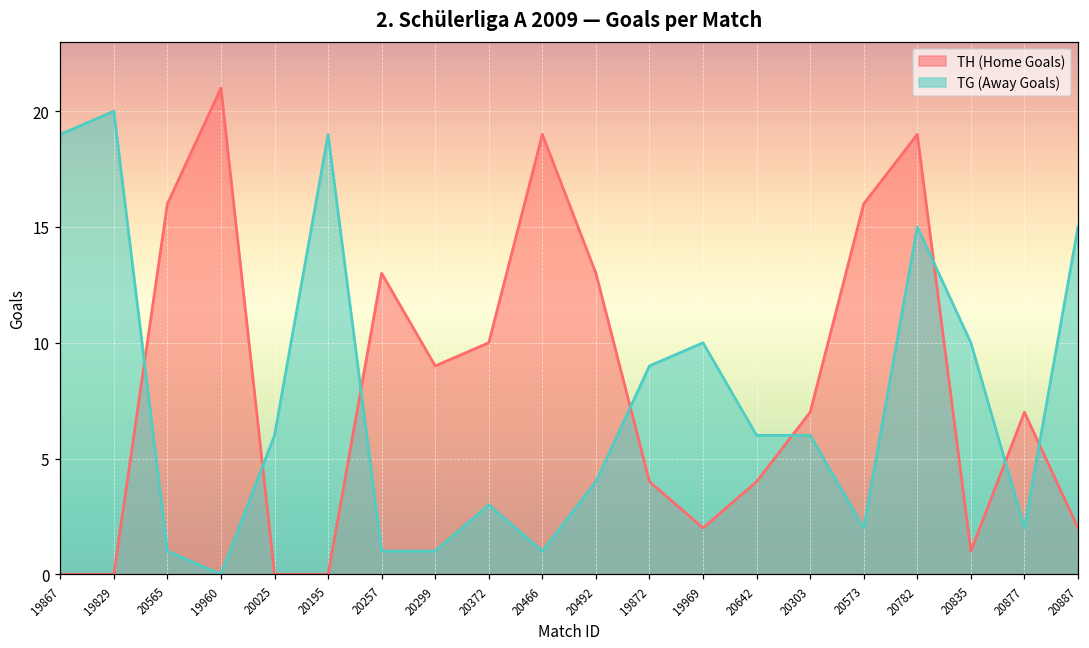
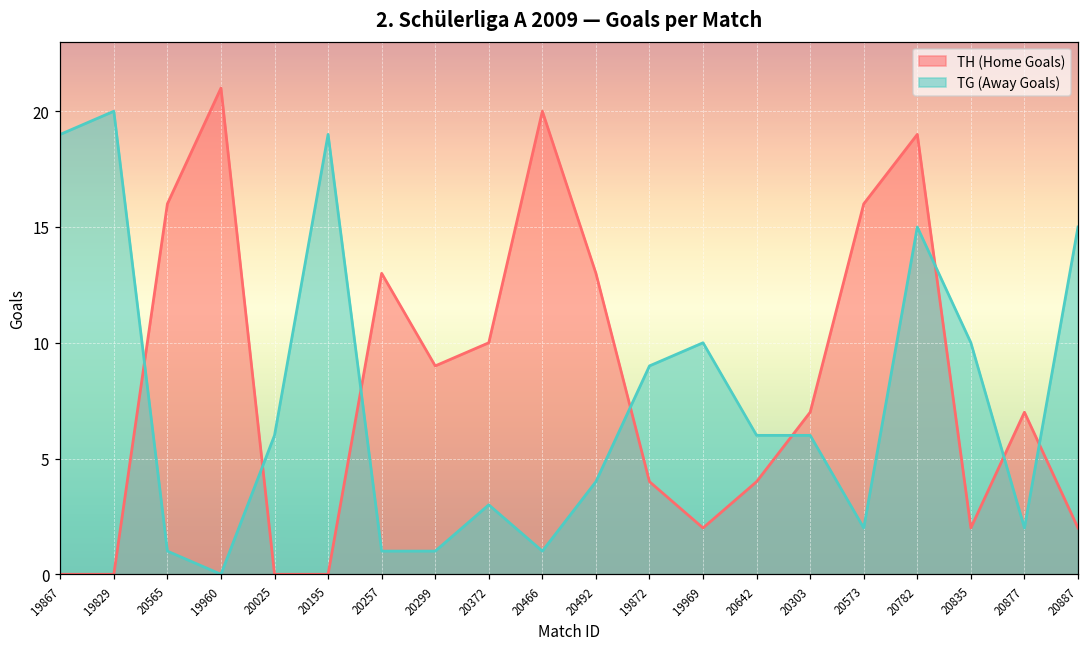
TH (Home Goals), 20466: 19 -> 20
TH (Home Goals), 20835: 1 -> 2
